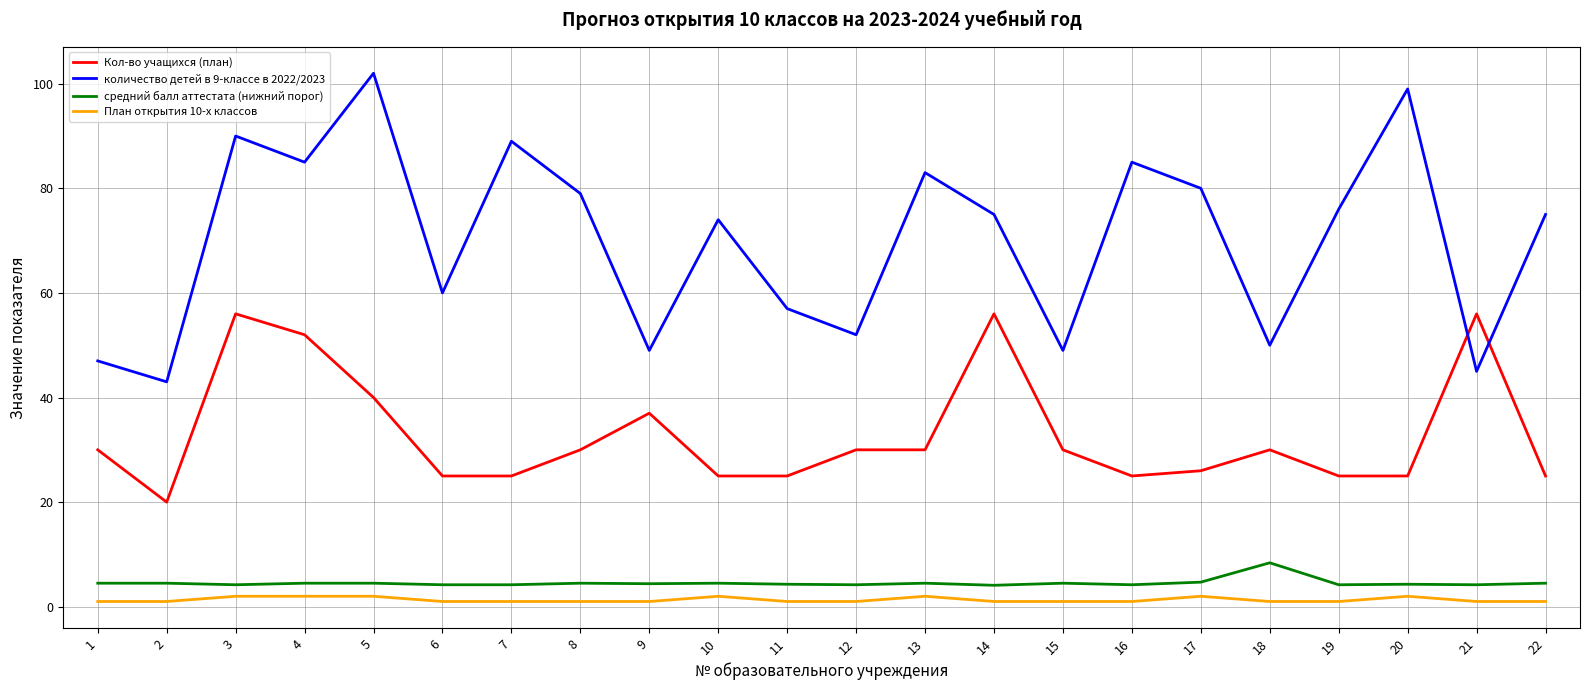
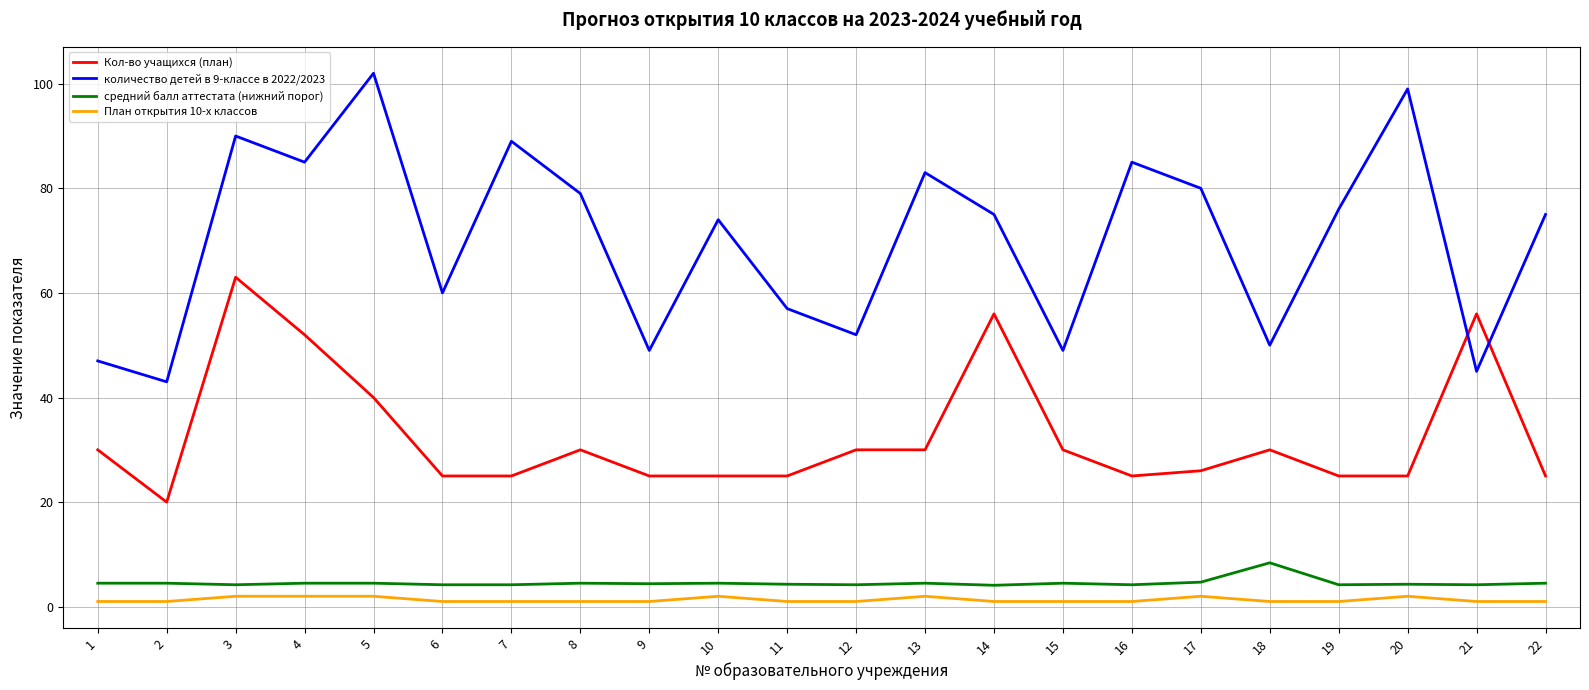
Кол-во учащихся (план), 3: 56 -> 63
Кол-во учащихся (план), 9: 37 -> 25
